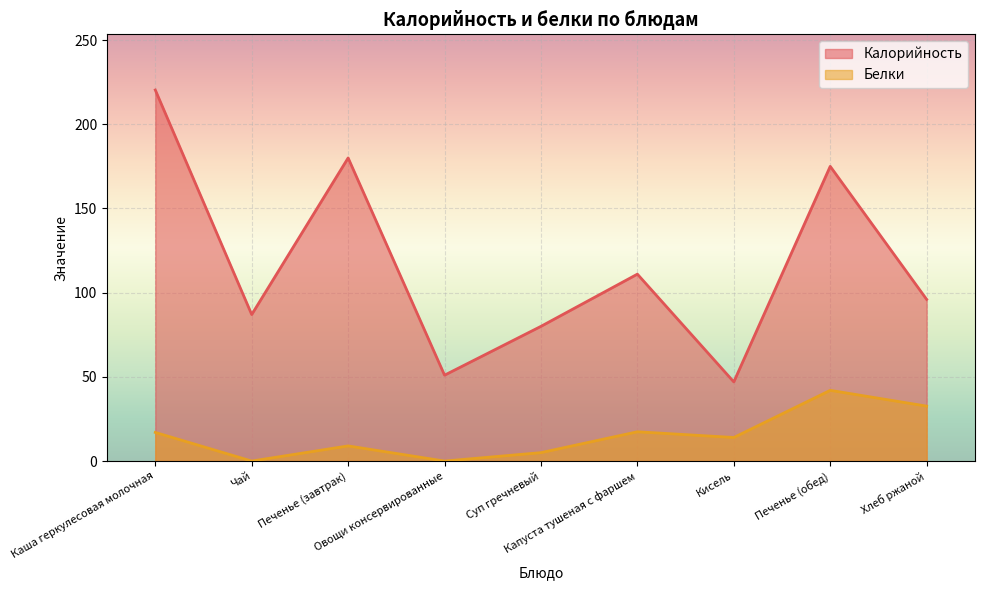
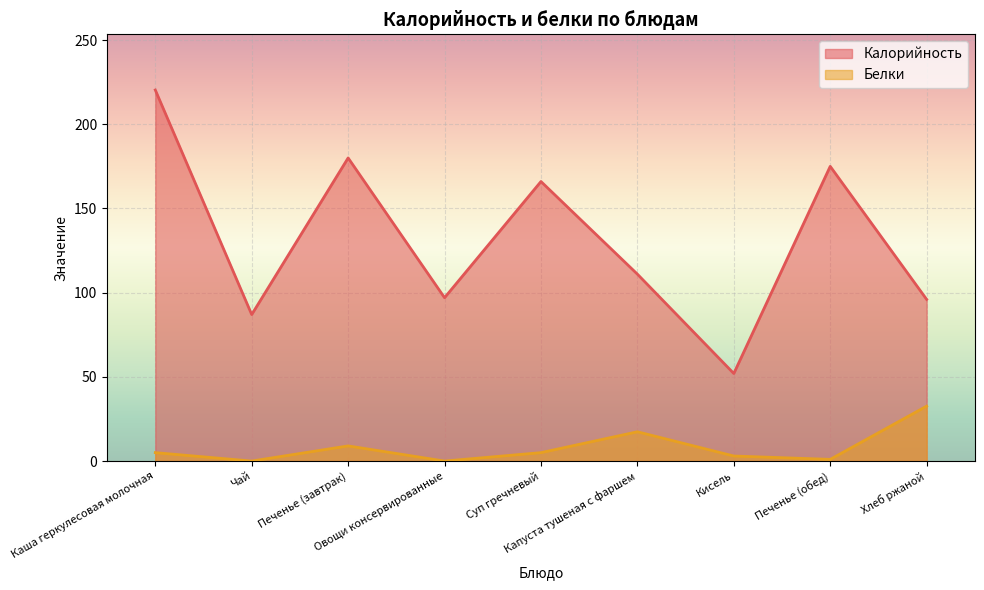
Белки, Каша геркулесовая молочная: 17 -> 5
Калорийность, Овощи консервированные: 51 -> 97
Калорийность, Суп гречневый: 80 -> 166
Калорийность, Кисель: 47 -> 52
Белки, Кисель: 14 -> 3
Белки, Печенье (обед): 42 -> 1
